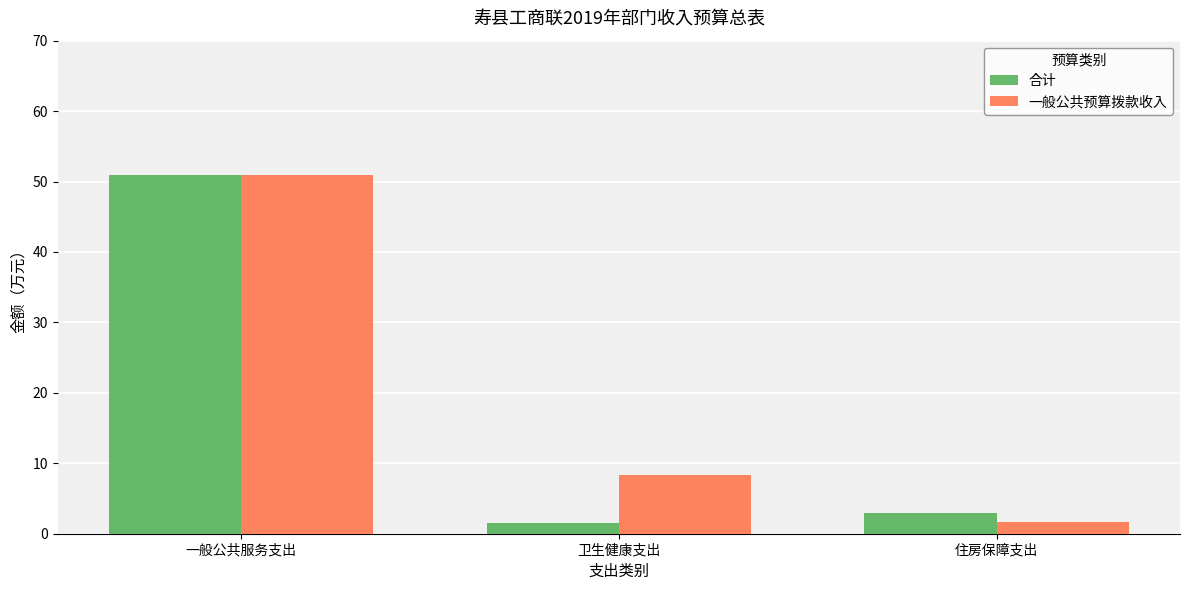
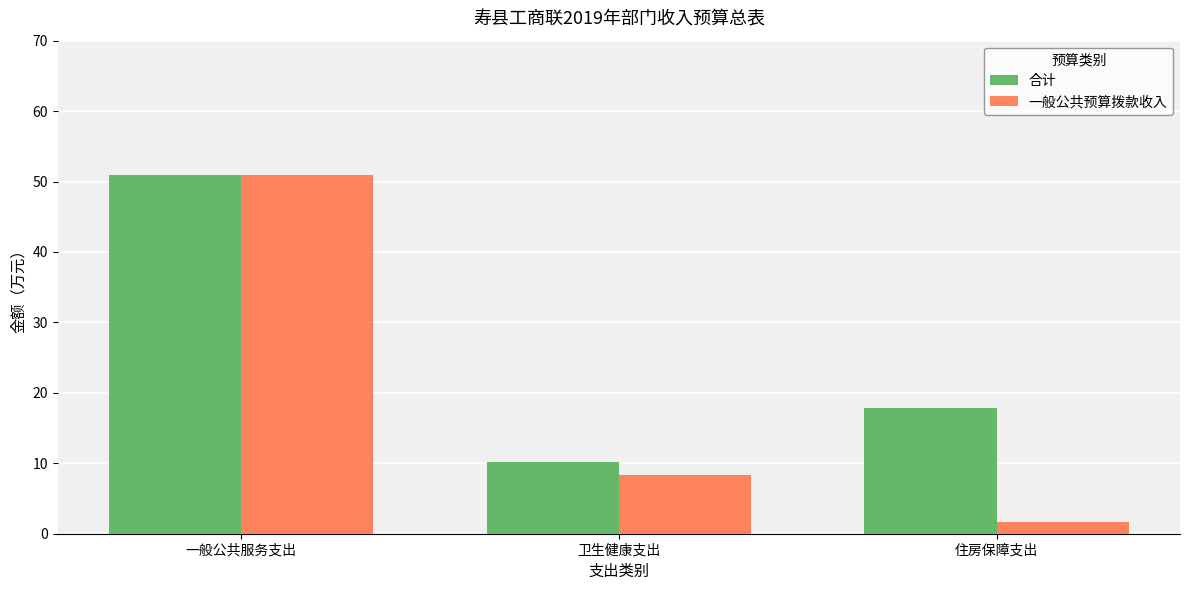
合计, 卫生健康支出: 2 -> 10
合计, 住房保障支出: 3 -> 18
